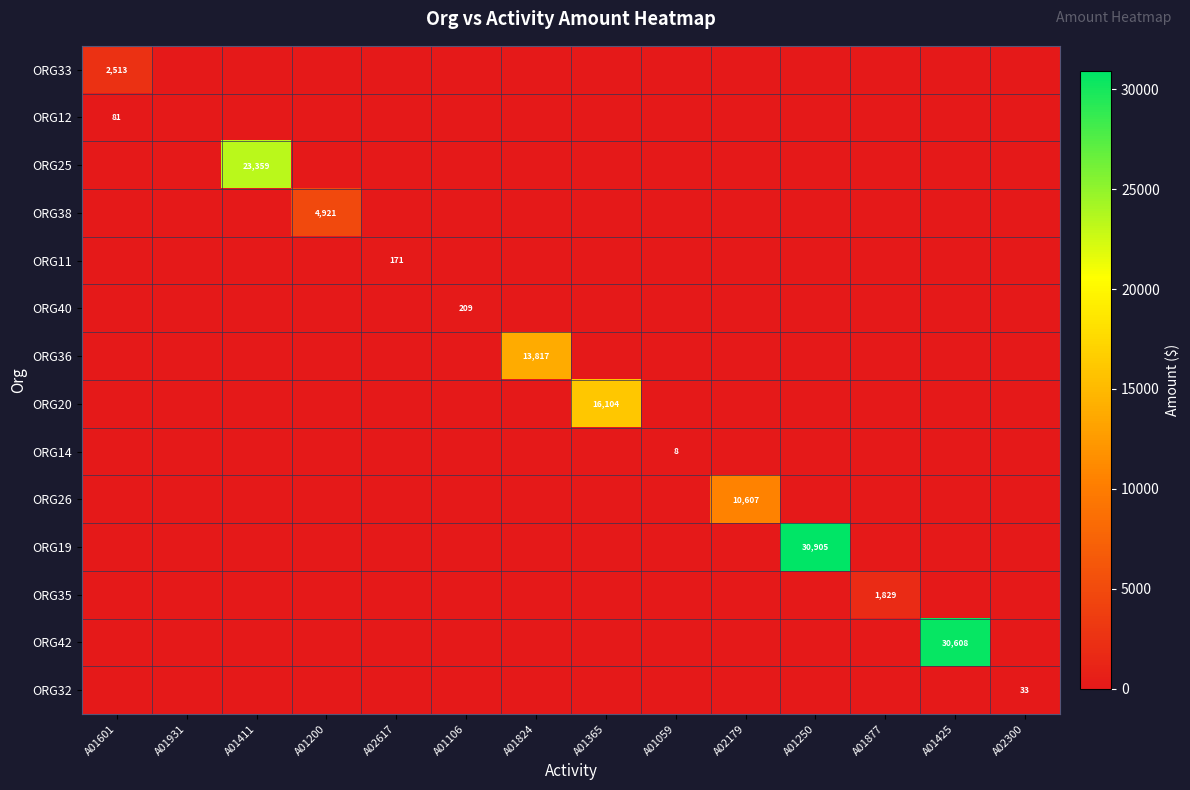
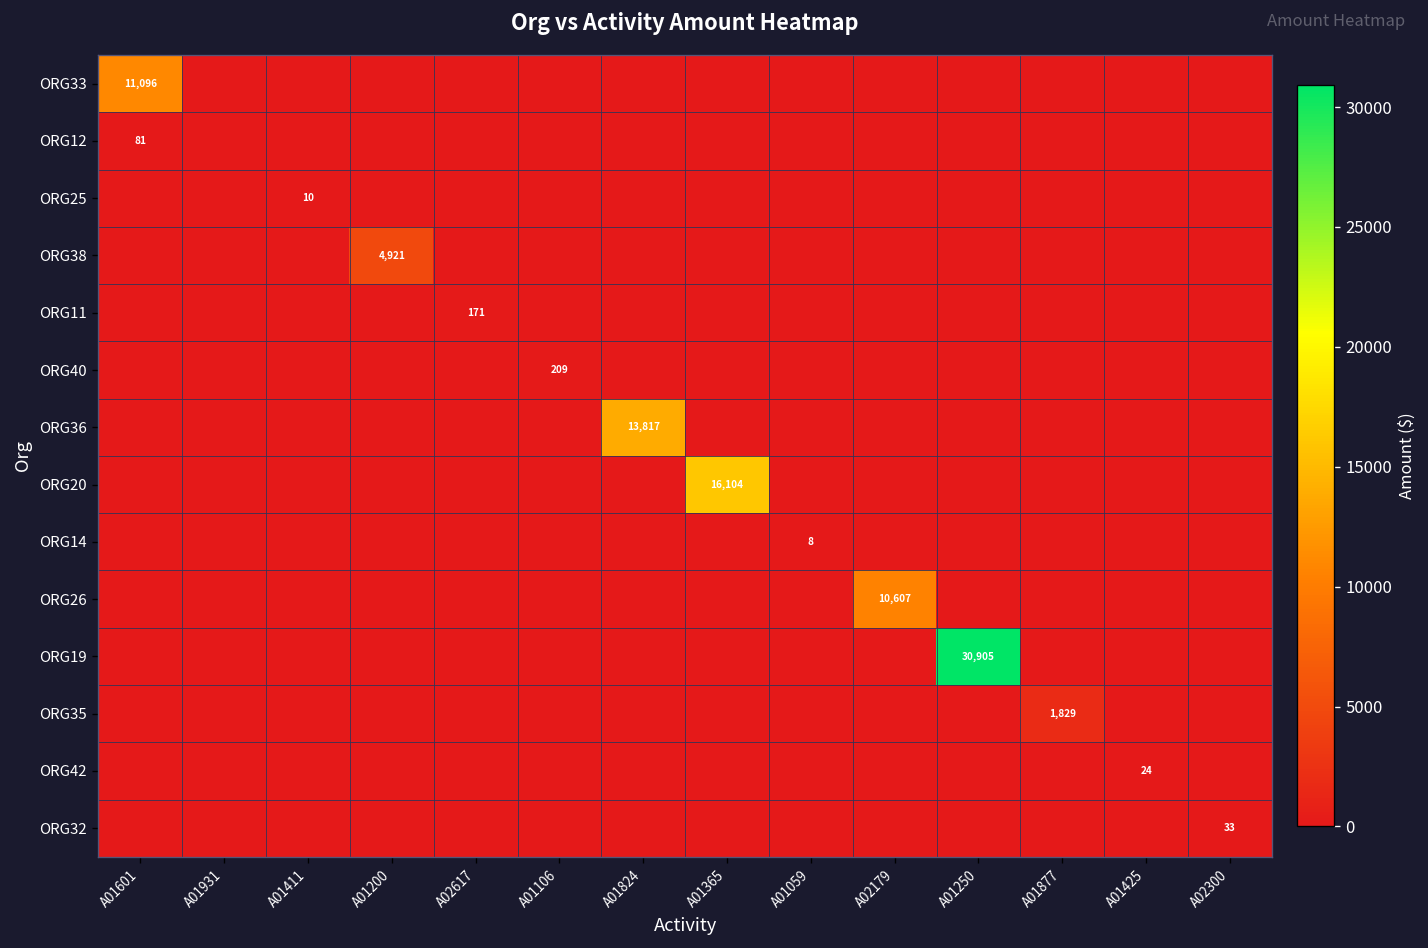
ORG33, A01601: 2,513 -> 11,096
ORG25, A01411: 23,359 -> 10
ORG42, A01425: 30,608 -> 24
